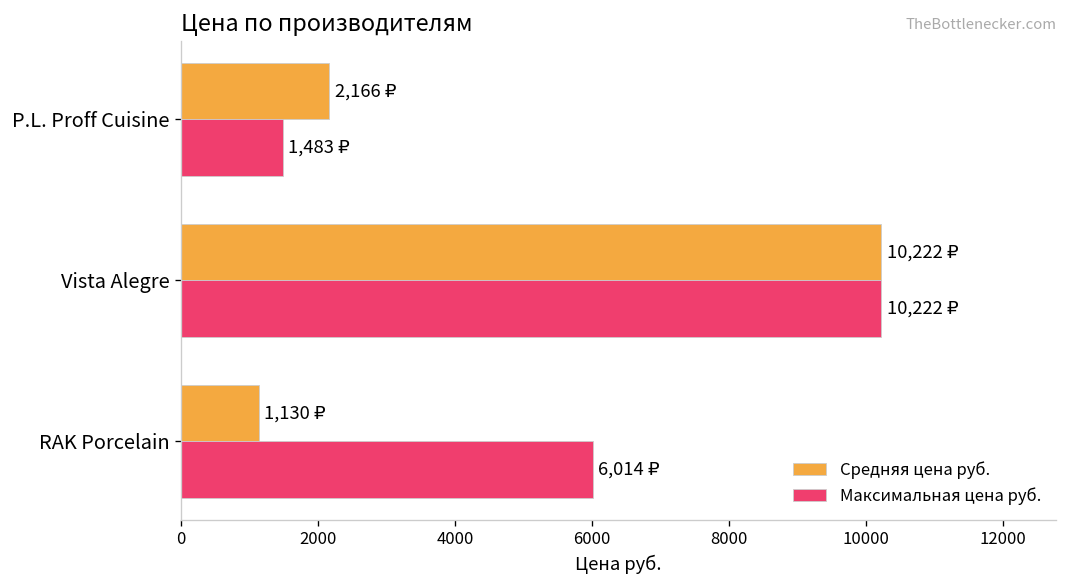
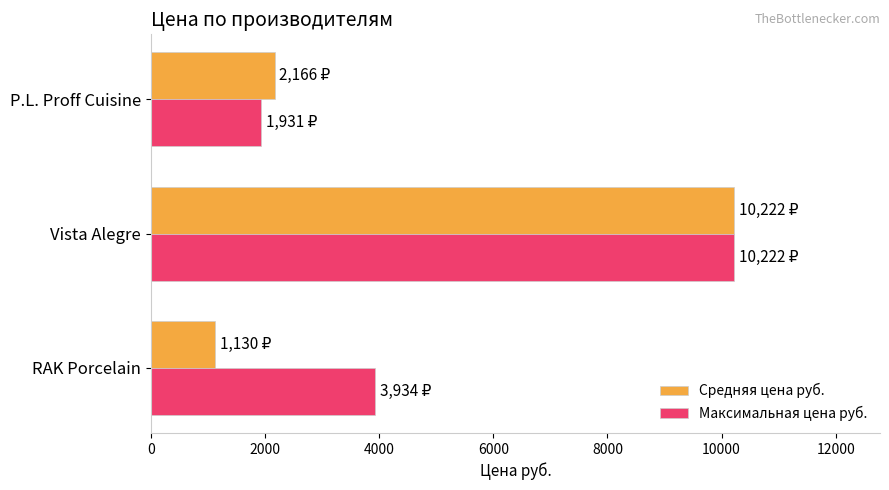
Максимальная цена руб., P.L. Proff Cuisine: 1,483 -> 1,931
Максимальная цена руб., RAK Porcelain: 6,014 -> 3,934
